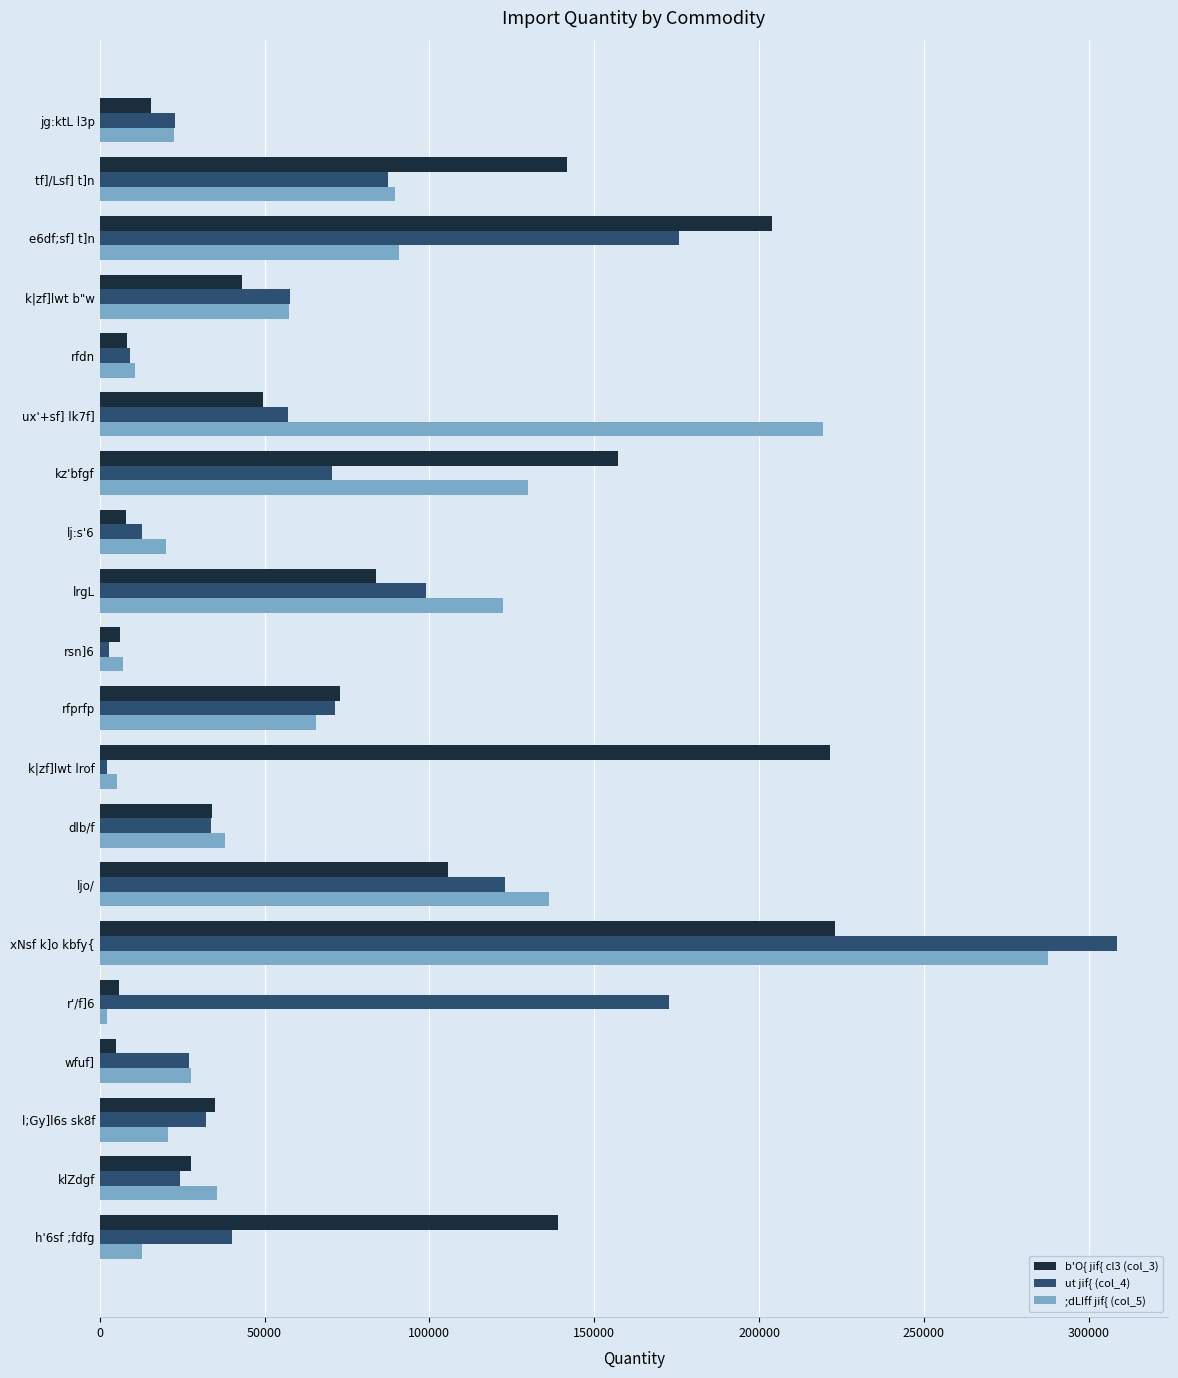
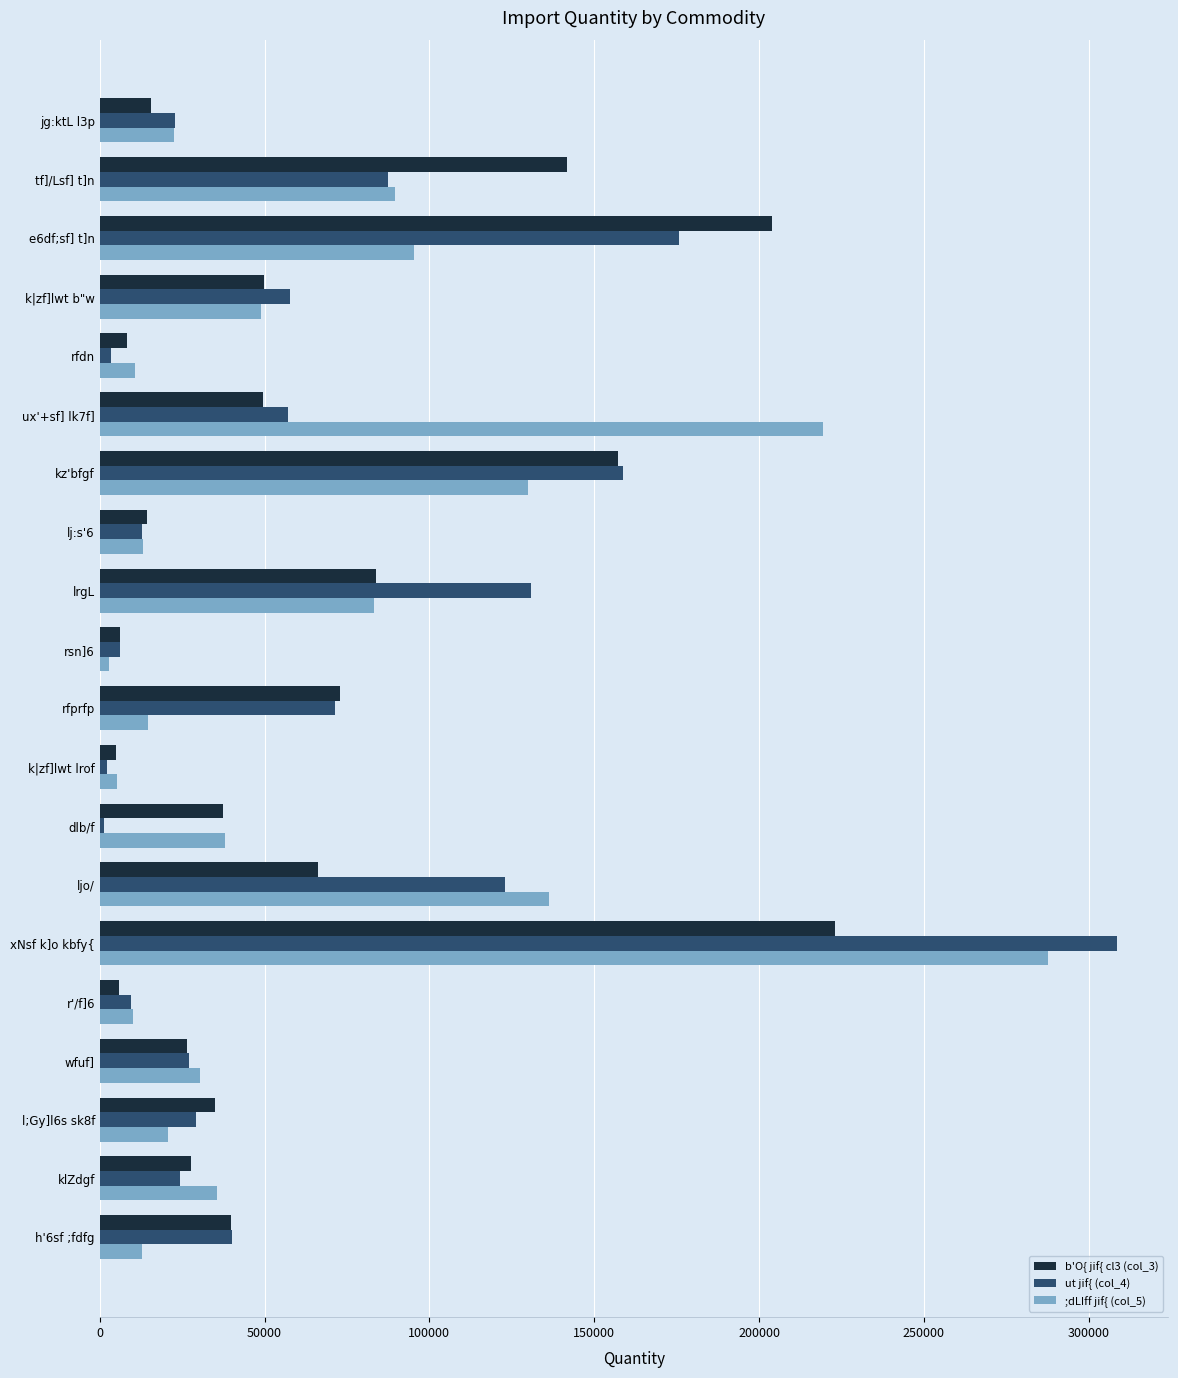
;dLIff jif{ (col_5), e6df;sf] t]n: 91000 -> 95000
b'O{ jif{ cl3 (col_3), k|zf]lwt b"w: 43000 -> 50000
;dLIff jif{ (col_5), k|zf]lwt b"w: 58000 -> 49000
ut jif{ (col_4), rfdn: 9000 -> 3000
ut jif{ (col_4), kz'bfgf: 70000 -> 159000
b'O{ jif{ cl3 (col_3), lj:s'6: 8000 -> 14000
;dLIff jif{ (col_5), lj:s'6: 20000 -> 13000
ut jif{ (col_4), lrgL: 99000 -> 131000
;dLIff jif{ (col_5), lrgL: 122000 -> 83000
ut jif{ (col_4), rsn]6: 3000 -> 6000
;dLIff jif{ (col_5), rsn]6: 7000 -> 3000
;dLIff jif{ (col_5), rfprfp: 66000 -> 15000
b'O{ jif{ cl3 (col_3), k|zf]lwt lrof: 222000 -> 5000
b'O{ jif{ cl3 (col_3), dlb/f: 34000 -> 37000
ut jif{ (col_4), dlb/f: 34000 -> 1000
b'O{ jif{ cl3 (col_3), ljo/: 106000 -> 66000
ut jif{ (col_4), r'/f]6: 173000 -> 10000
;dLIff jif{ (col_5), r'/f]6: 2000 -> 10000
b'O{ jif{ cl3 (col_3), wfuf]: 5000 -> 27000
;dLIff jif{ (col_5), wfuf]: 28000 -> 30000
ut jif{ (col_4), l;Gy]l6s sk8f: 32000 -> 29000
b'O{ jif{ cl3 (col_3), h'6sf ;fdfg: 139000 -> 40000
